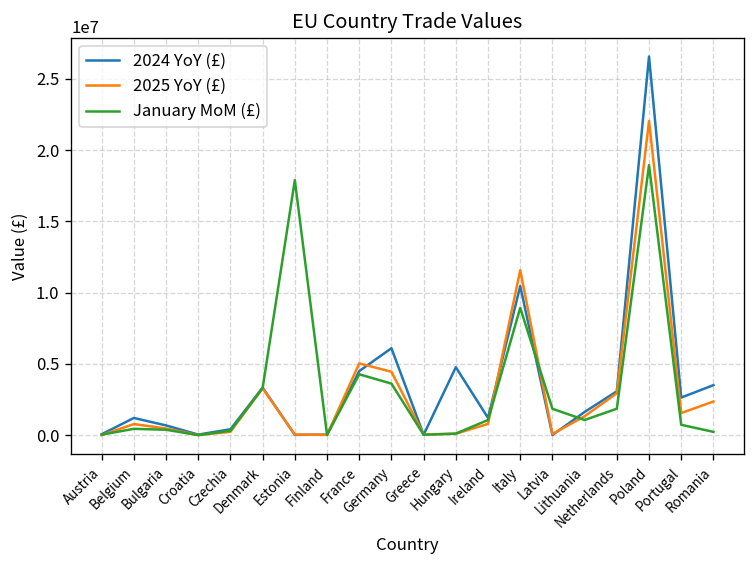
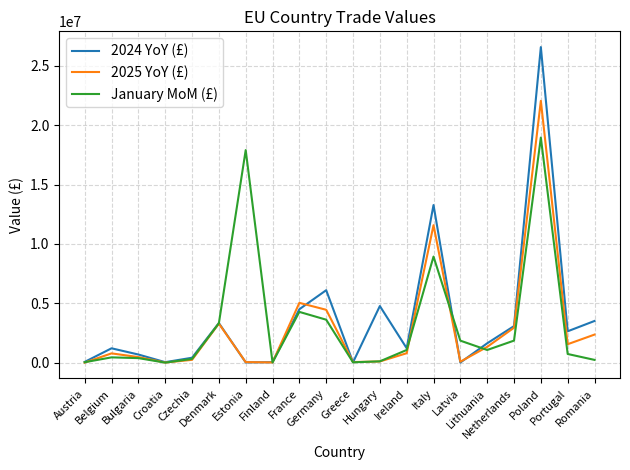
2024 YoY (£), Italy: 10500000 -> 13300000
